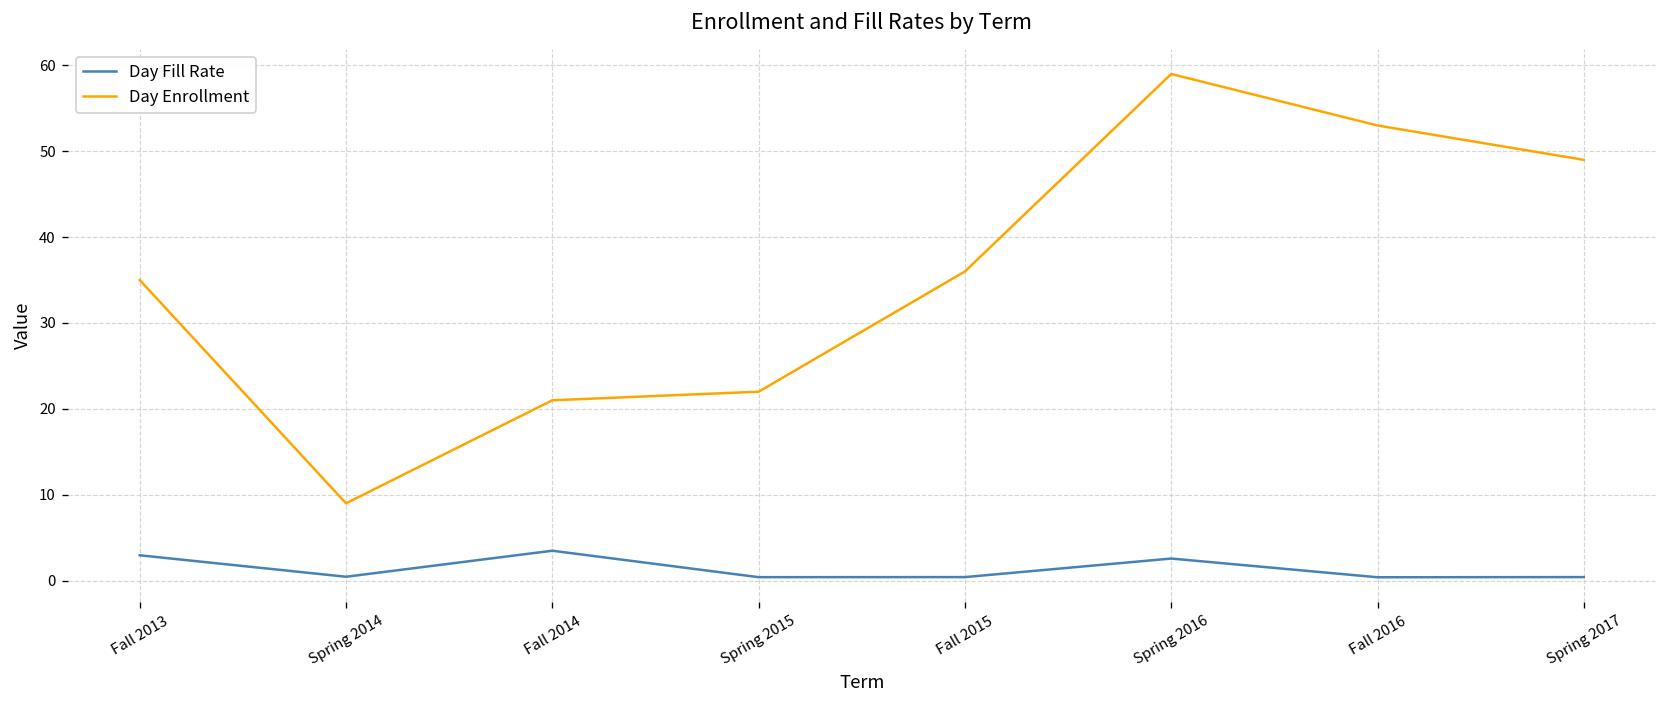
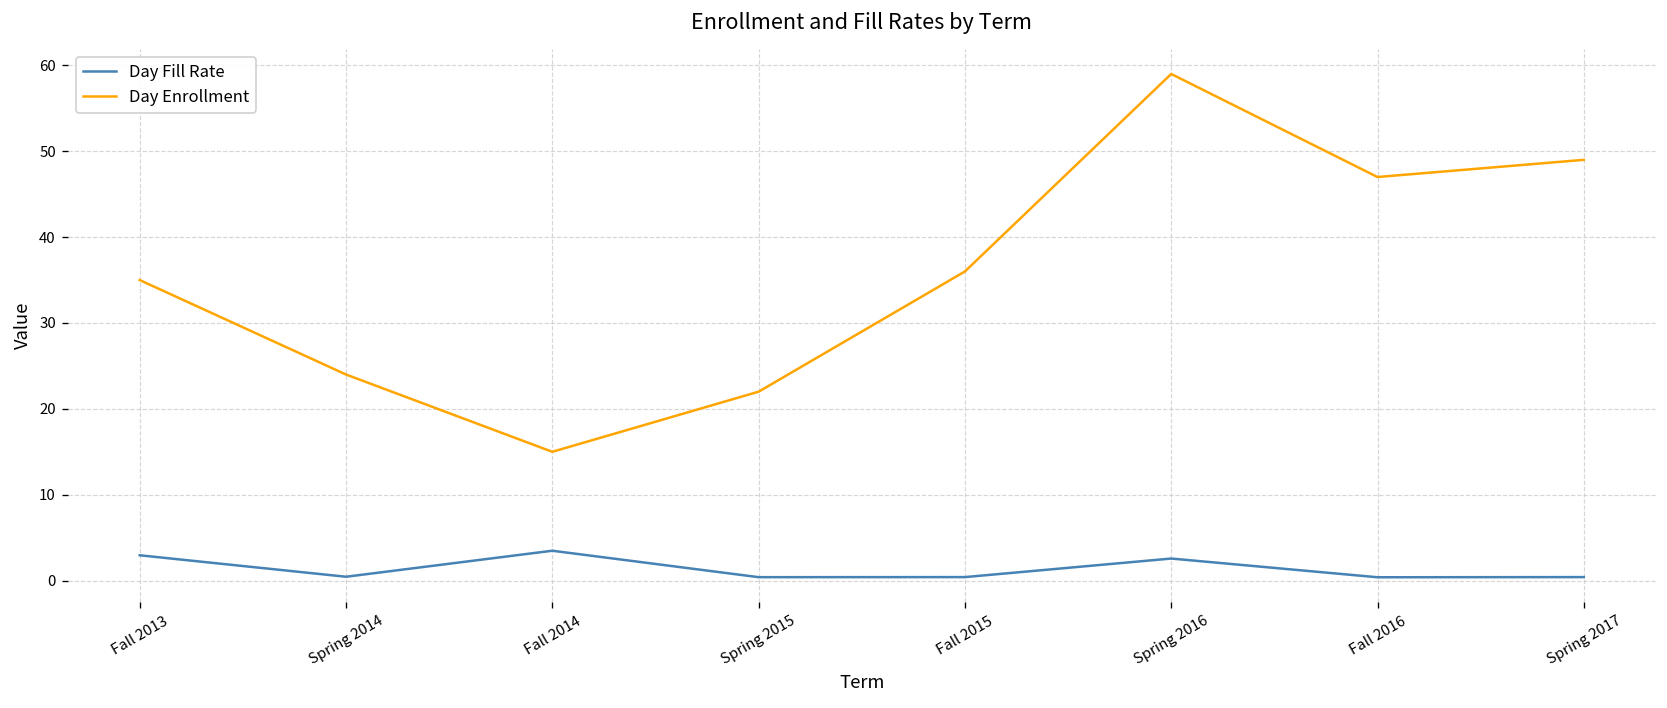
Day Enrollment, Spring 2014: 9 -> 24
Day Enrollment, Fall 2014: 21 -> 15
Day Enrollment, Fall 2016: 53 -> 47
